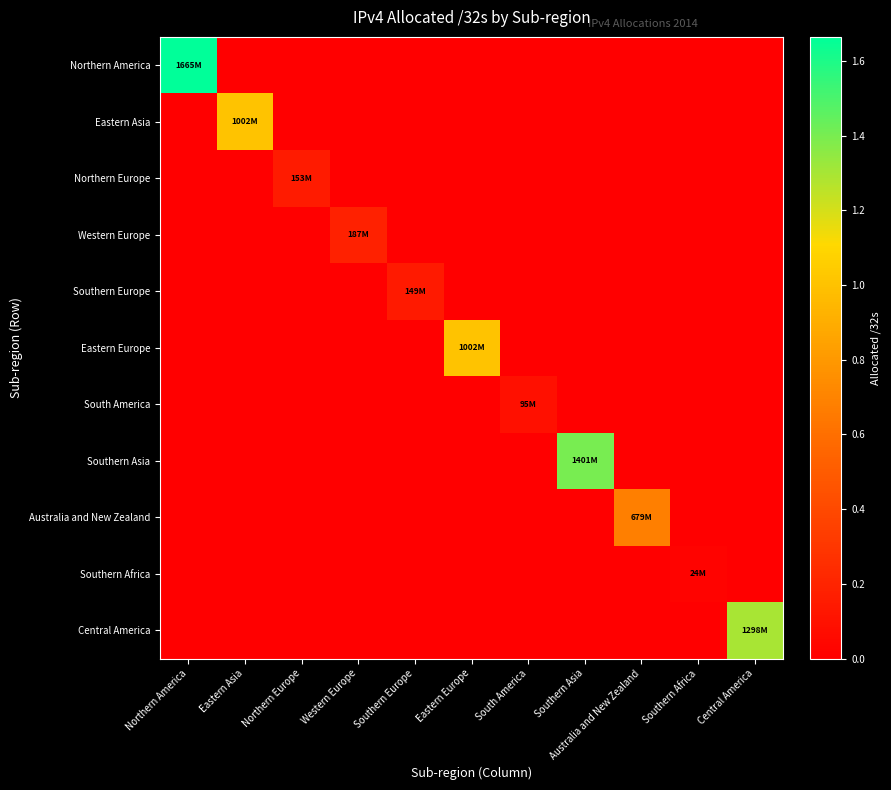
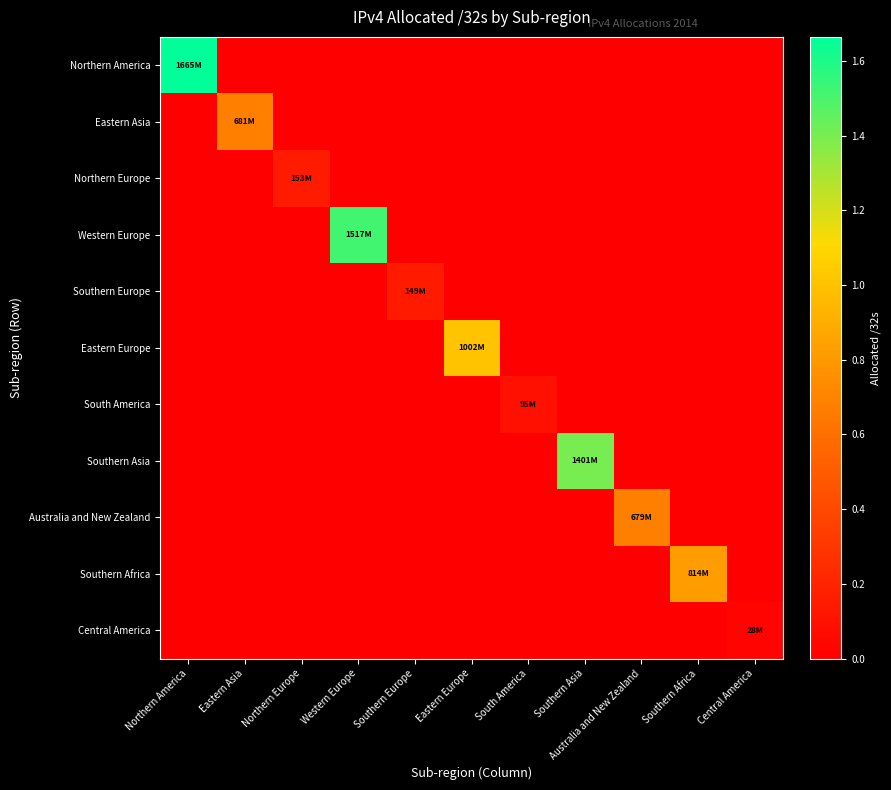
Eastern Asia, Eastern Asia: 1002M -> 681M
Western Europe, Western Europe: 187M -> 1517M
Southern Africa, Southern Africa: 24M -> 814M
Central America, Central America: 1298M -> 28M
